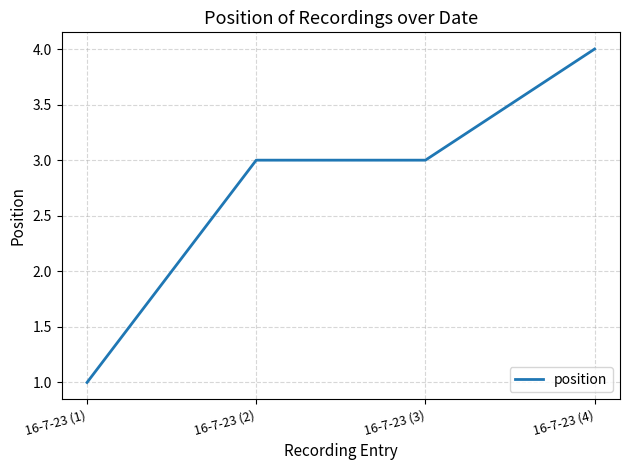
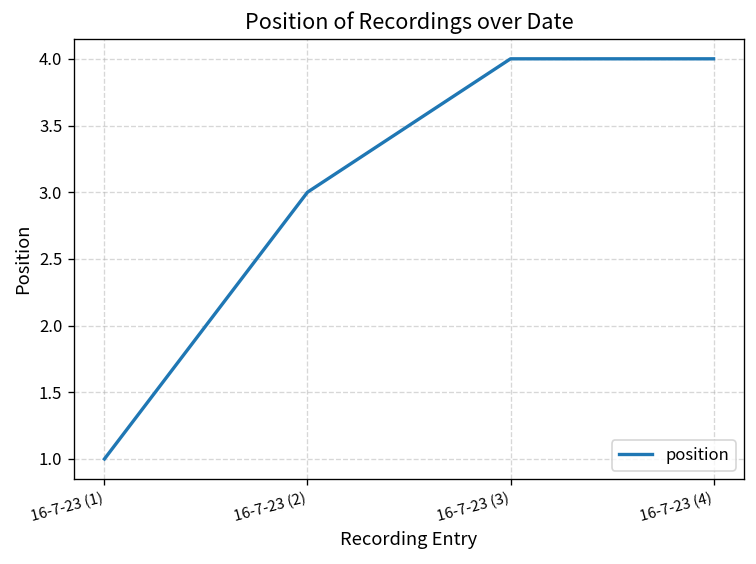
16-7-23 (3): 3 -> 4
